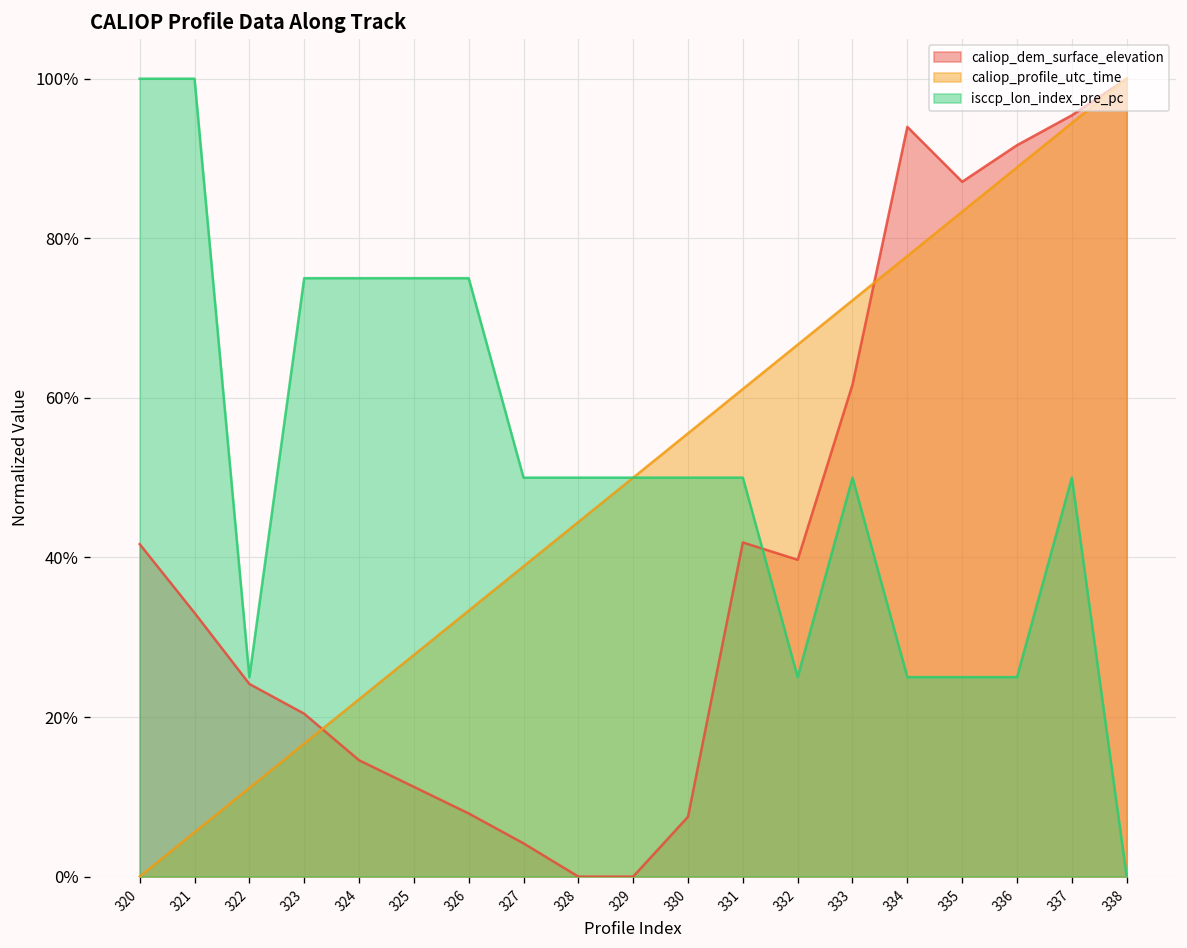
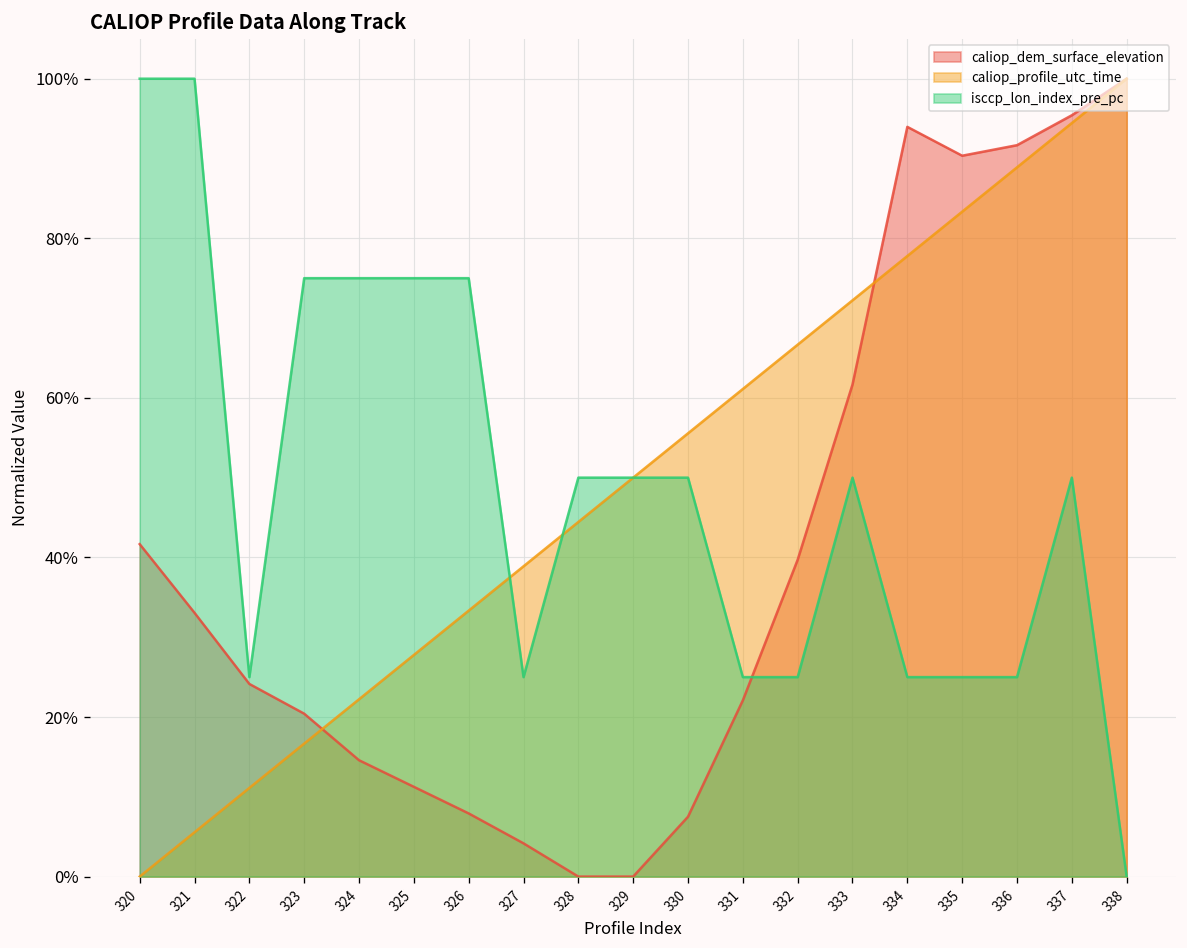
isccp_lon_index_pre_pc, 327: 50% -> 25%
caliop_dem_surface_elevation, 331: 42% -> 22%
isccp_lon_index_pre_pc, 331: 50% -> 25%
caliop_dem_surface_elevation, 335: 87% -> 90%
